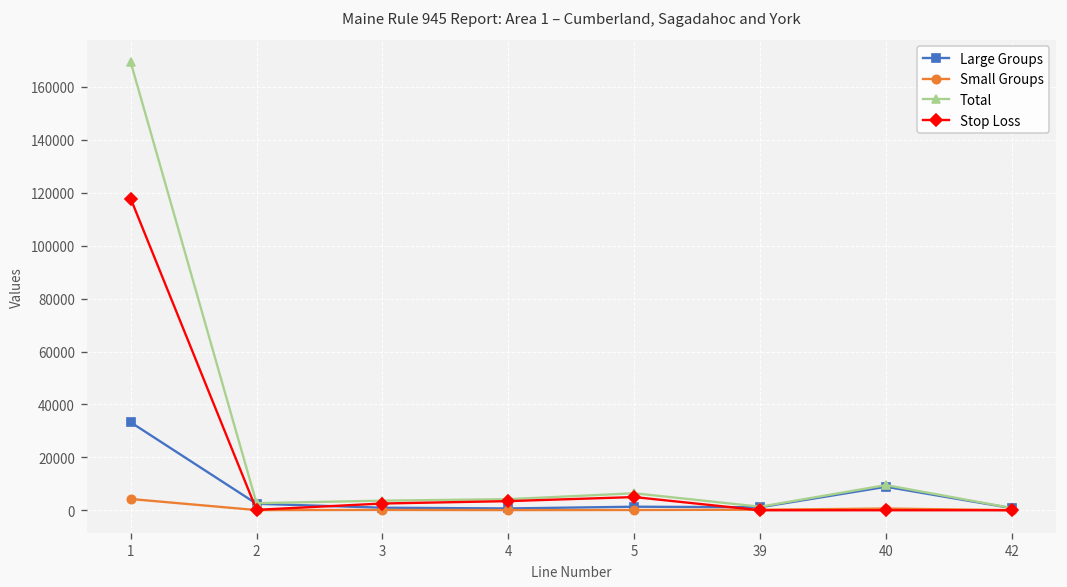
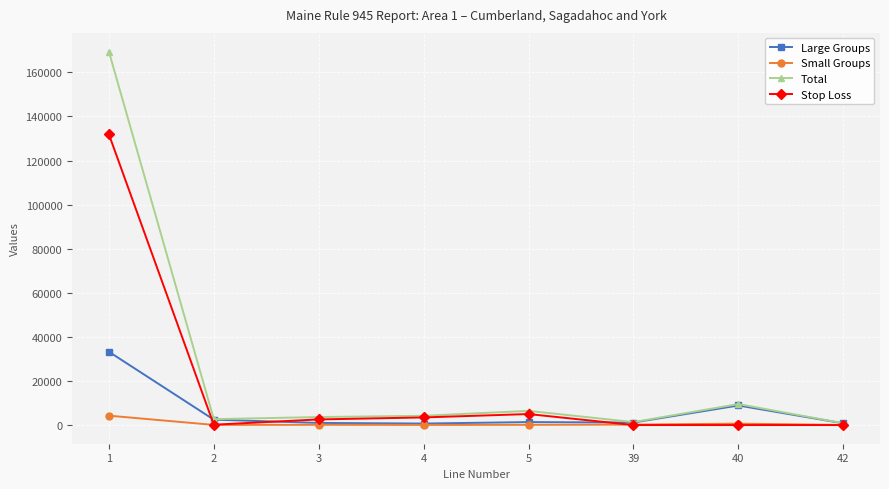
Stop Loss, 1: 118000 -> 132000
